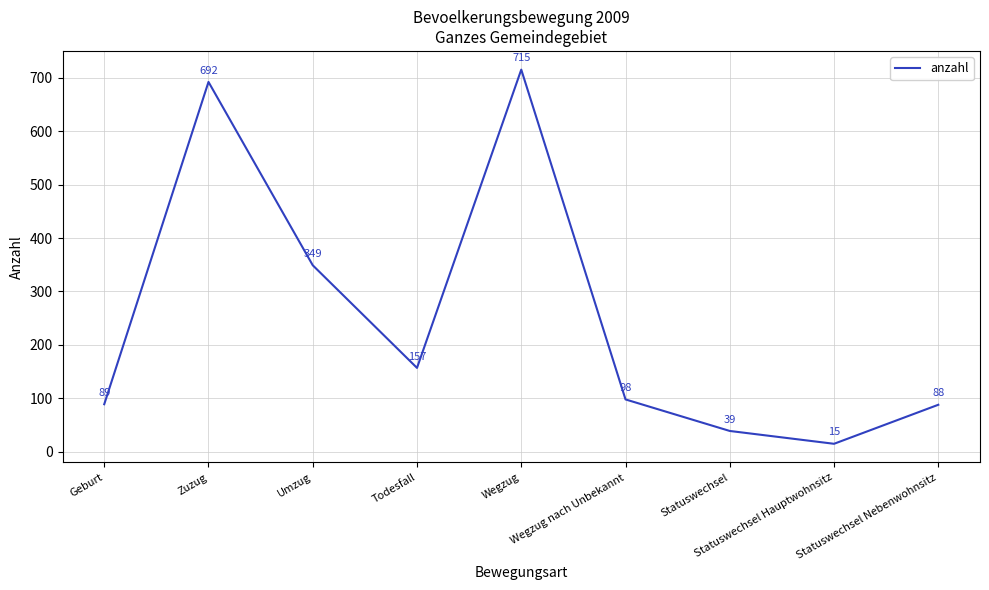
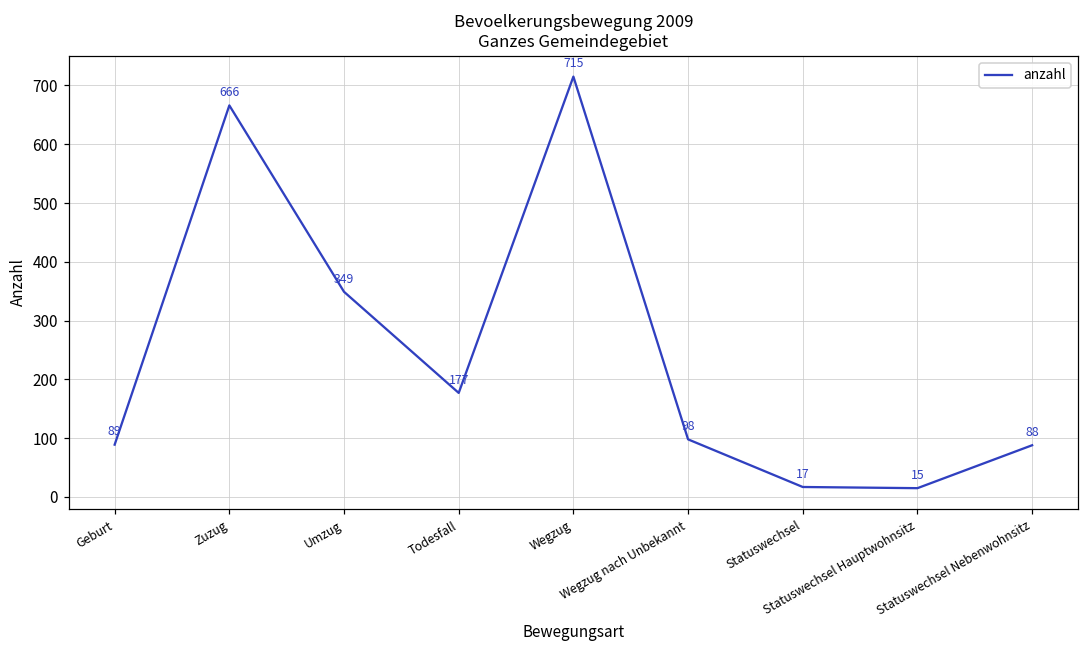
Zuzug: 692 -> 666
Todesfall: 157 -> 177
Statuswechsel: 39 -> 17
